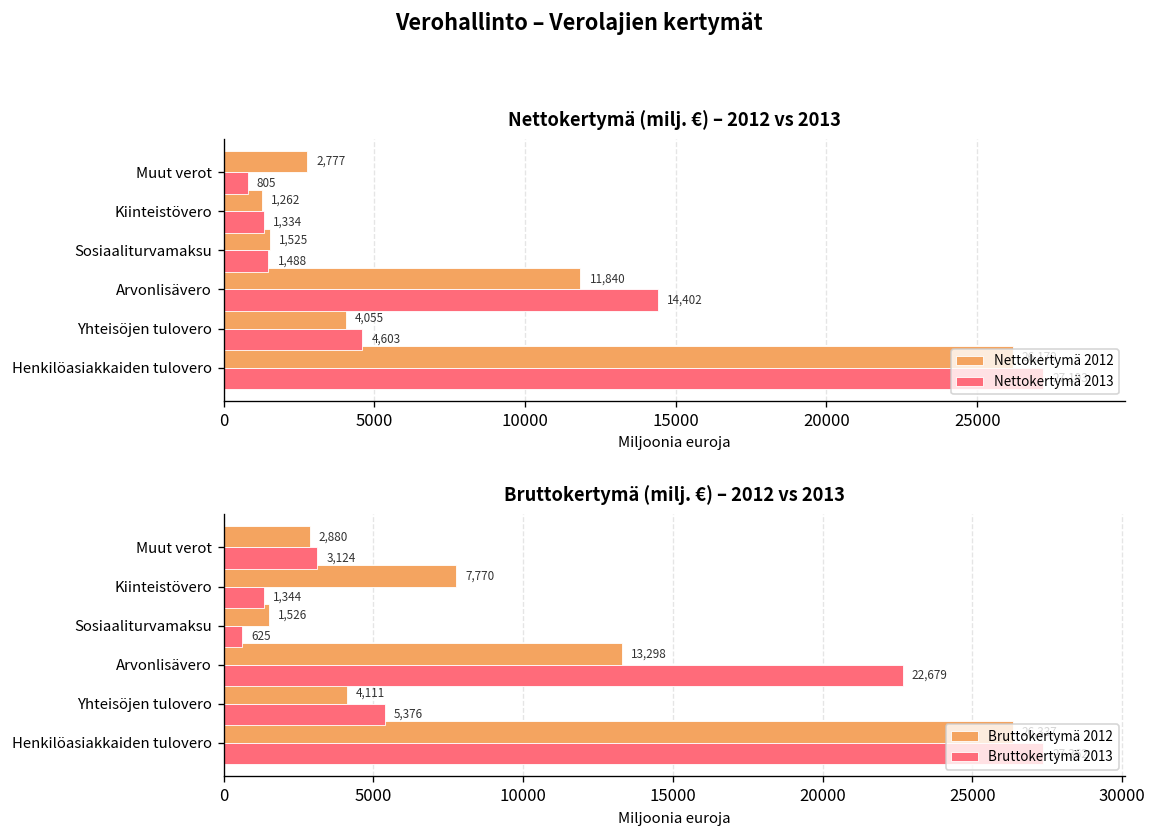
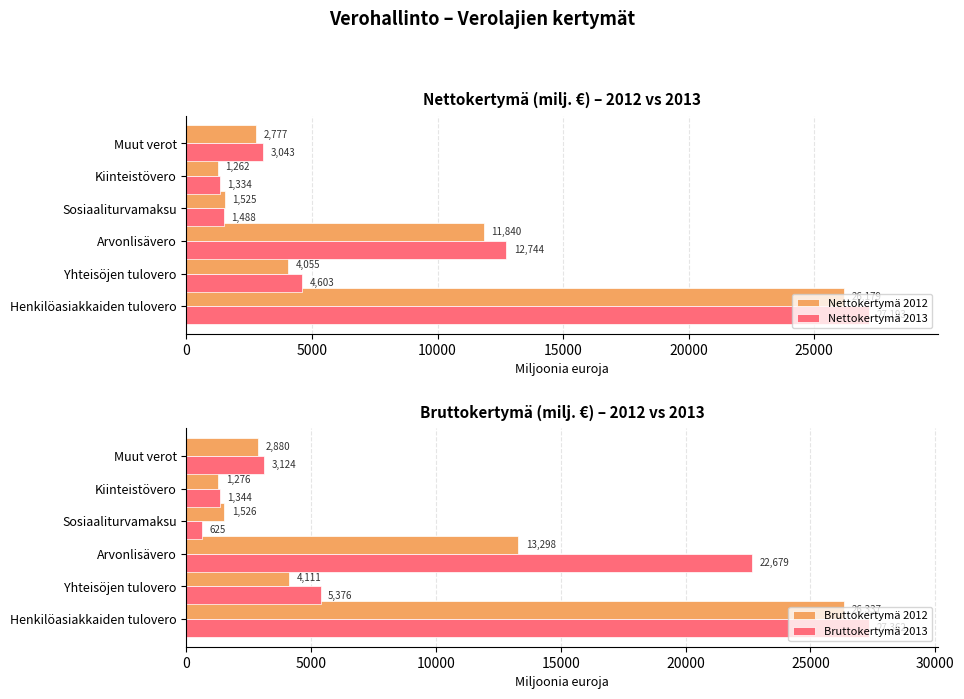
Nettokertymä (milj. €) – 2012 vs 2013, Nettokertymä 2013, Muut verot: 805 -> 3,043
Nettokertymä (milj. €) – 2012 vs 2013, Nettokertymä 2013, Arvonlisävero: 14,402 -> 12,744
Bruttokertymä (milj. €) – 2012 vs 2013, Bruttokertymä 2012, Kiinteistövero: 7,770 -> 1,276
